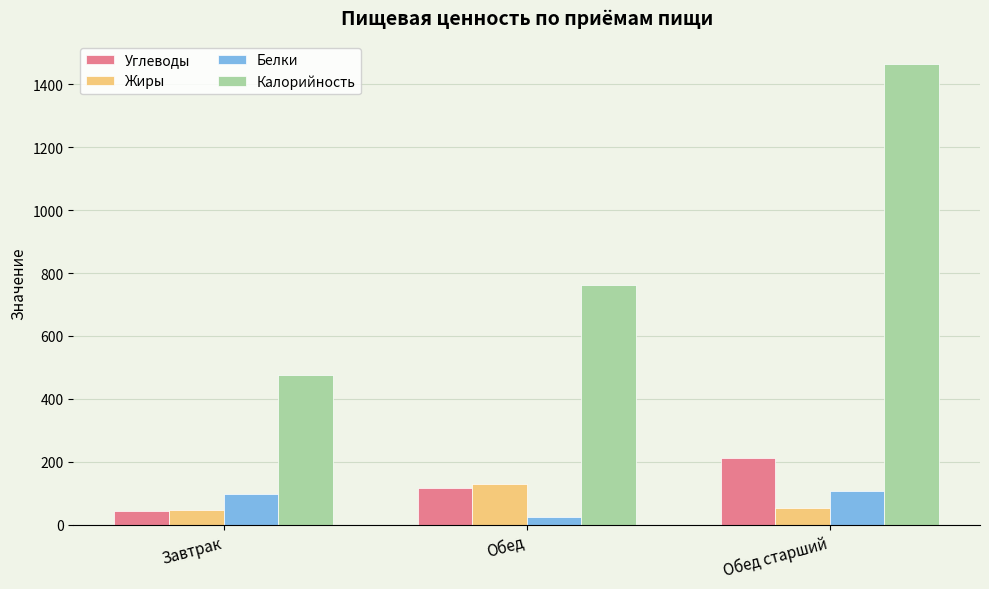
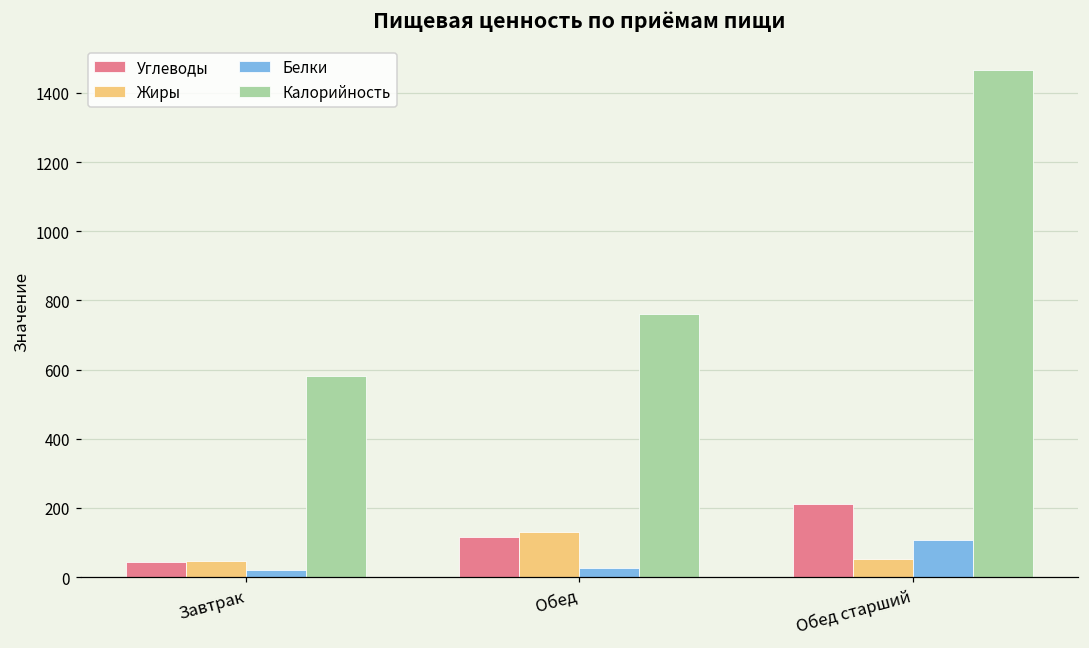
Белки, Завтрак: 100 -> 20
Калорийность, Завтрак: 480 -> 580
